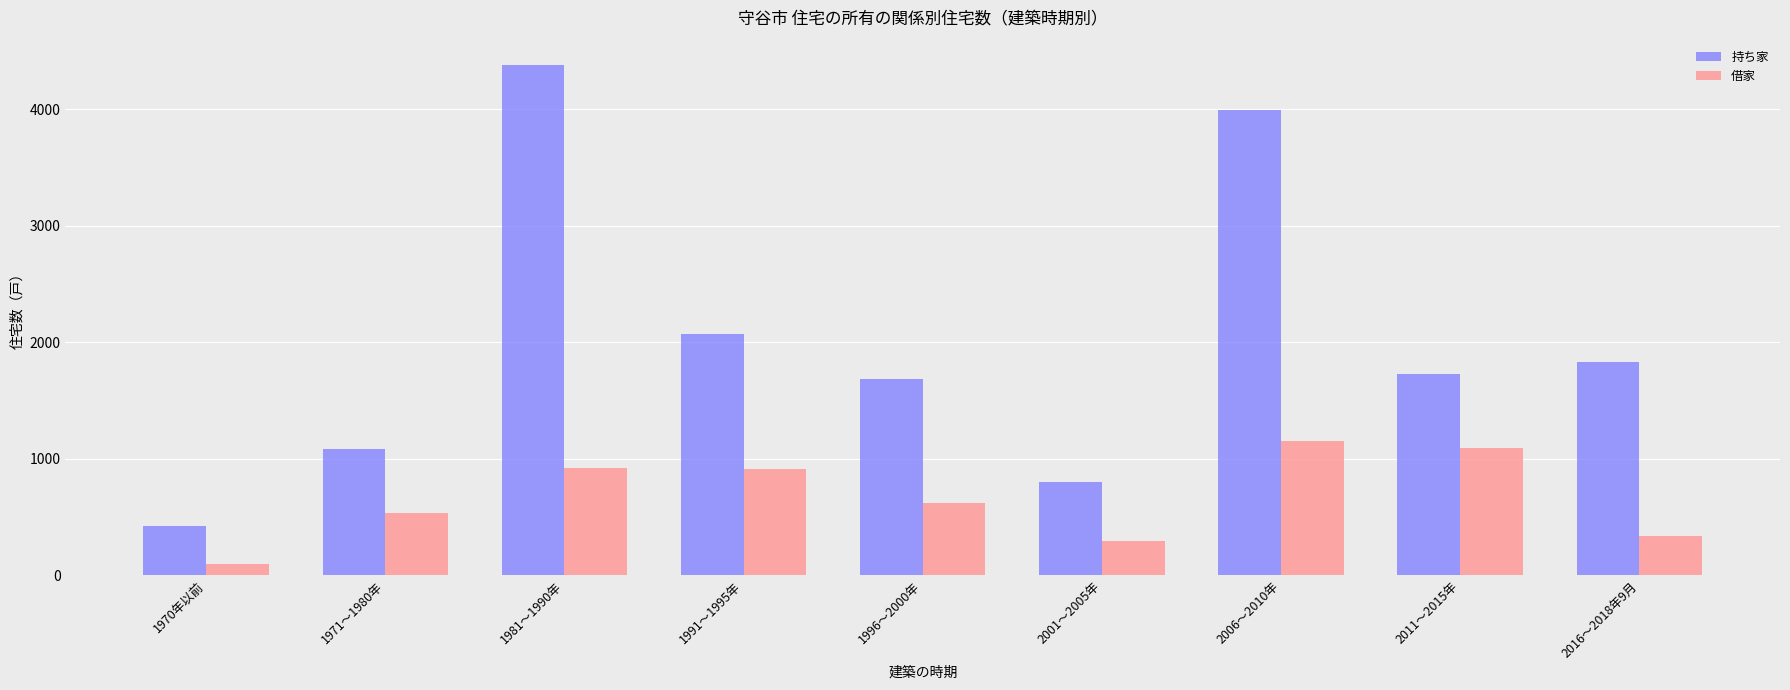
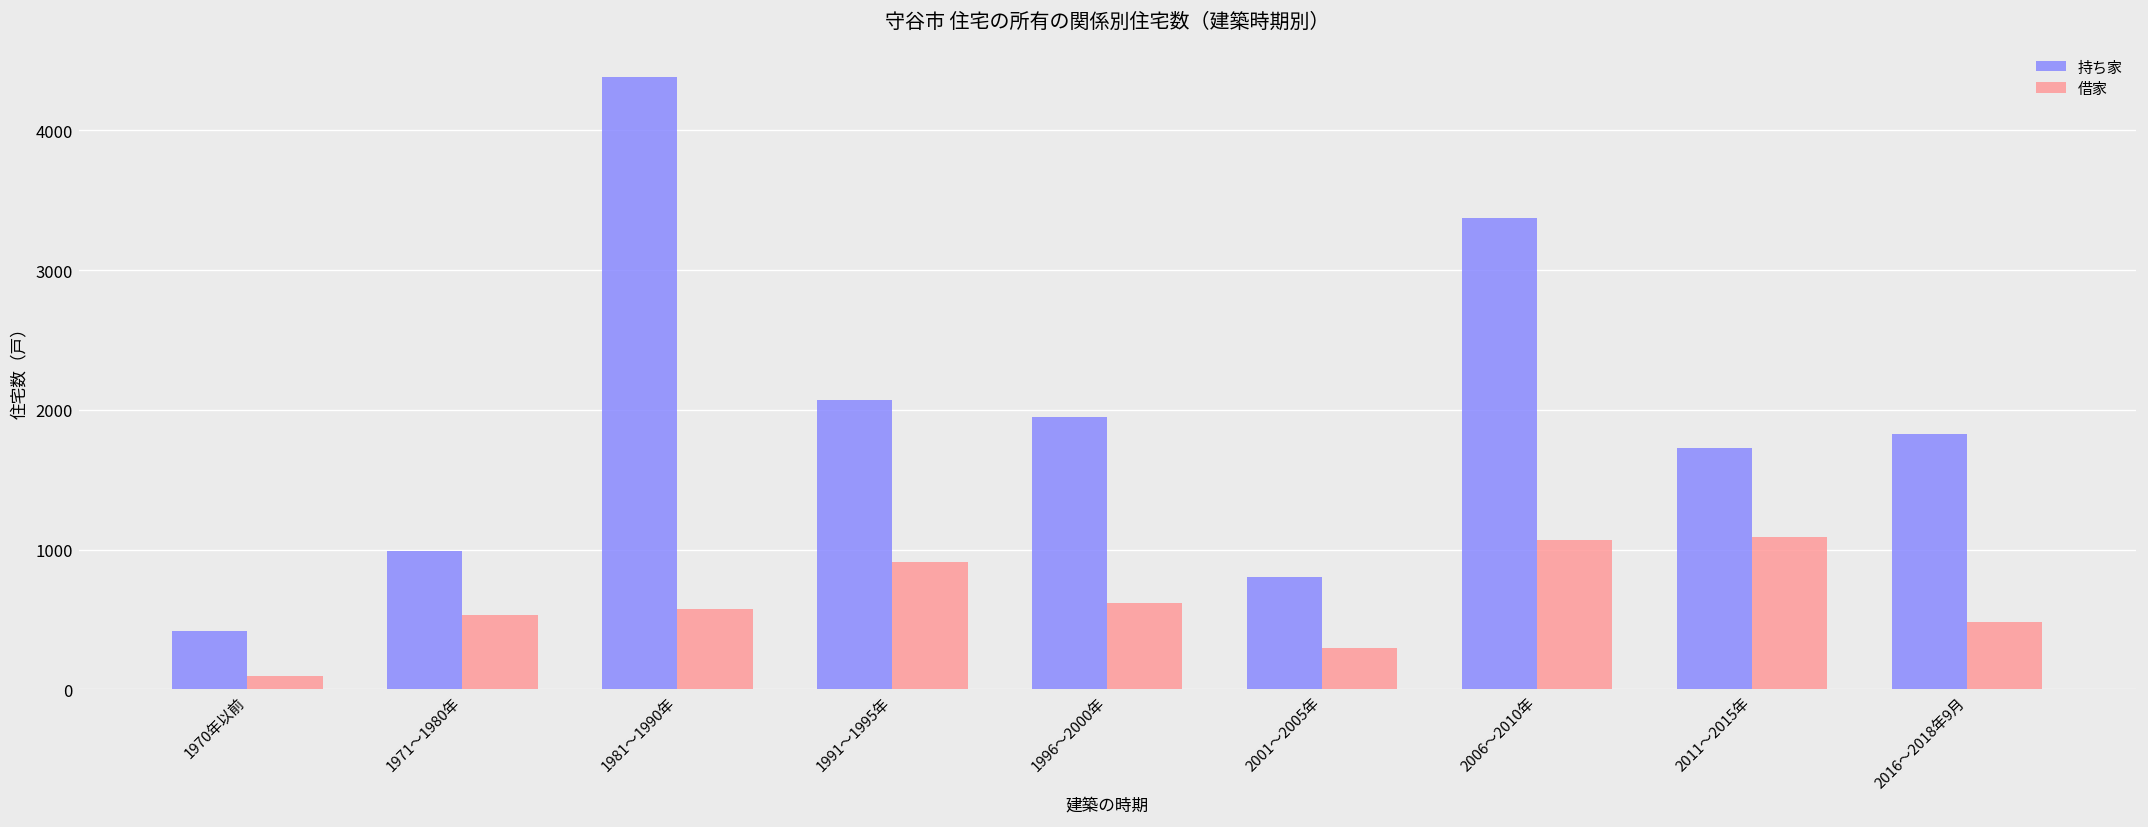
持ち家, 1971～1980年: 1090 -> 990
借家, 1981～1990年: 920 -> 570
持ち家, 1996～2000年: 1690 -> 1950
持ち家, 2006～2010年: 4000 -> 3370
借家, 2006～2010年: 1150 -> 1070
借家, 2016～2018年9月: 340 -> 480
